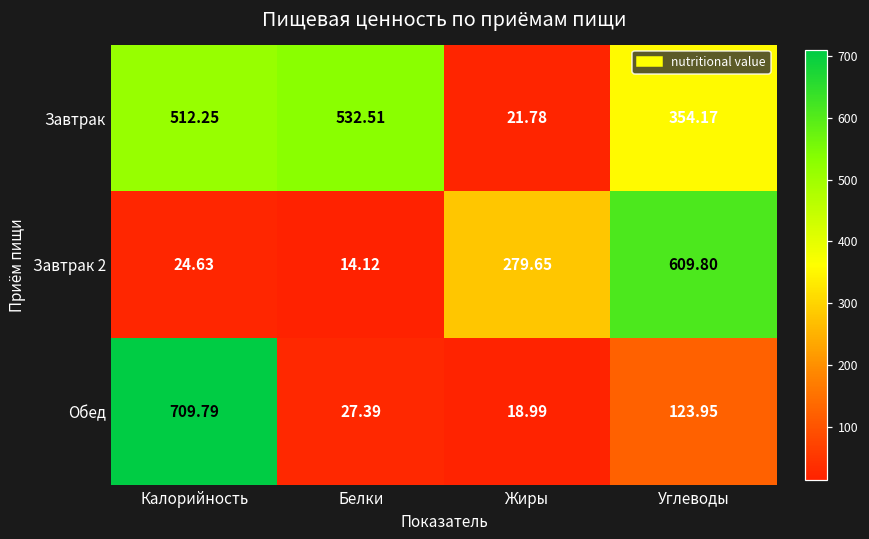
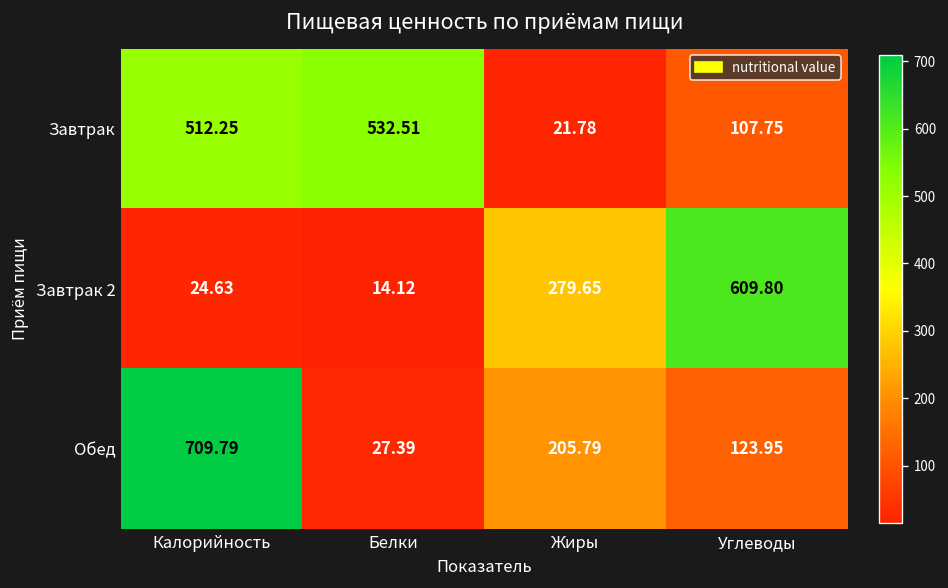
Завтрак, Углеводы: 354.17 -> 107.75
Обед, Жиры: 18.99 -> 205.79
